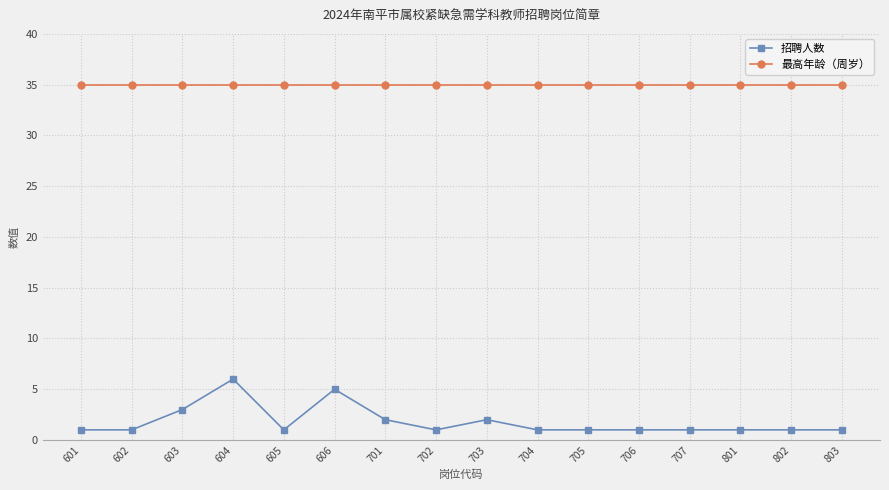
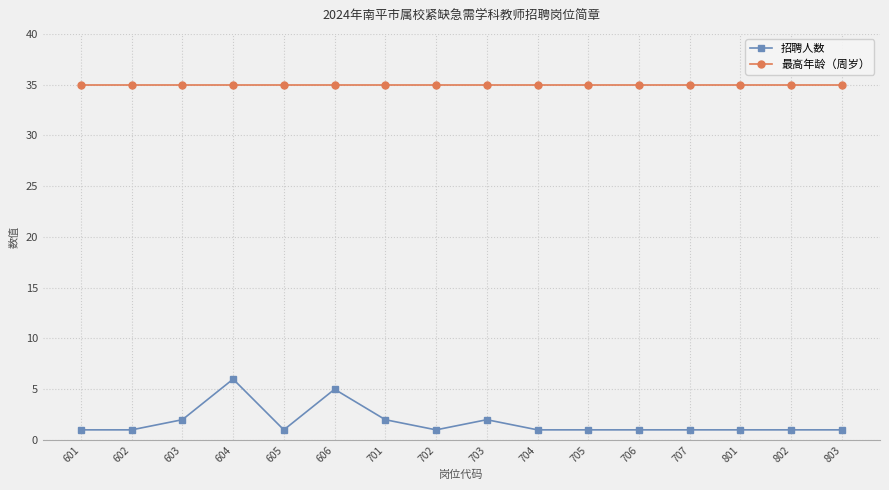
招聘人数, 603: 3 -> 2
